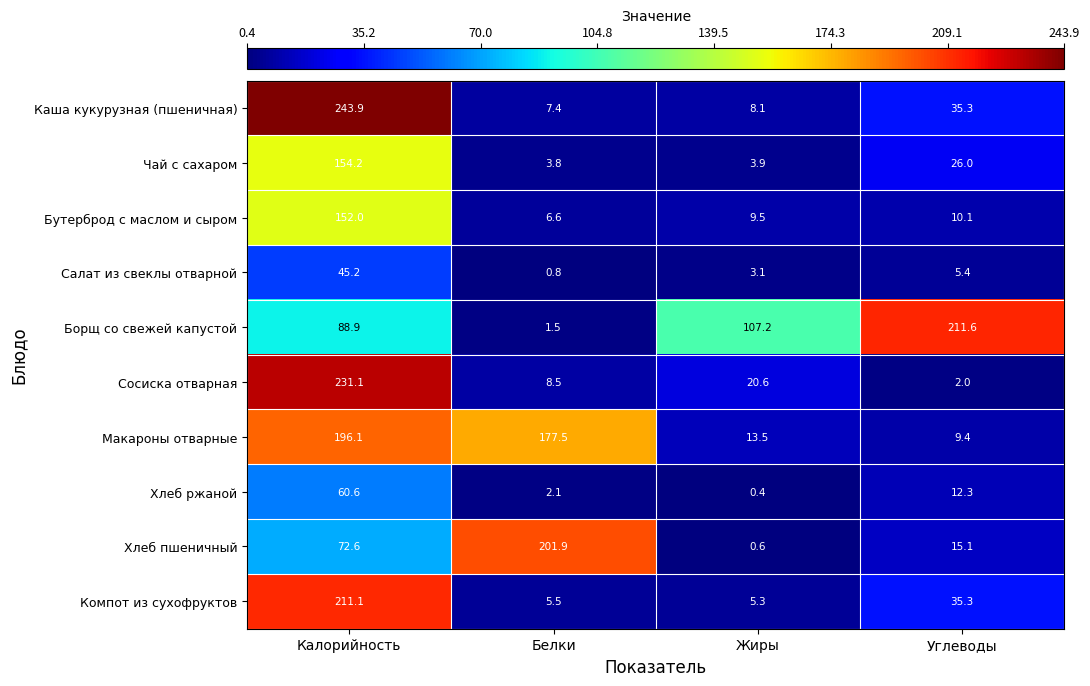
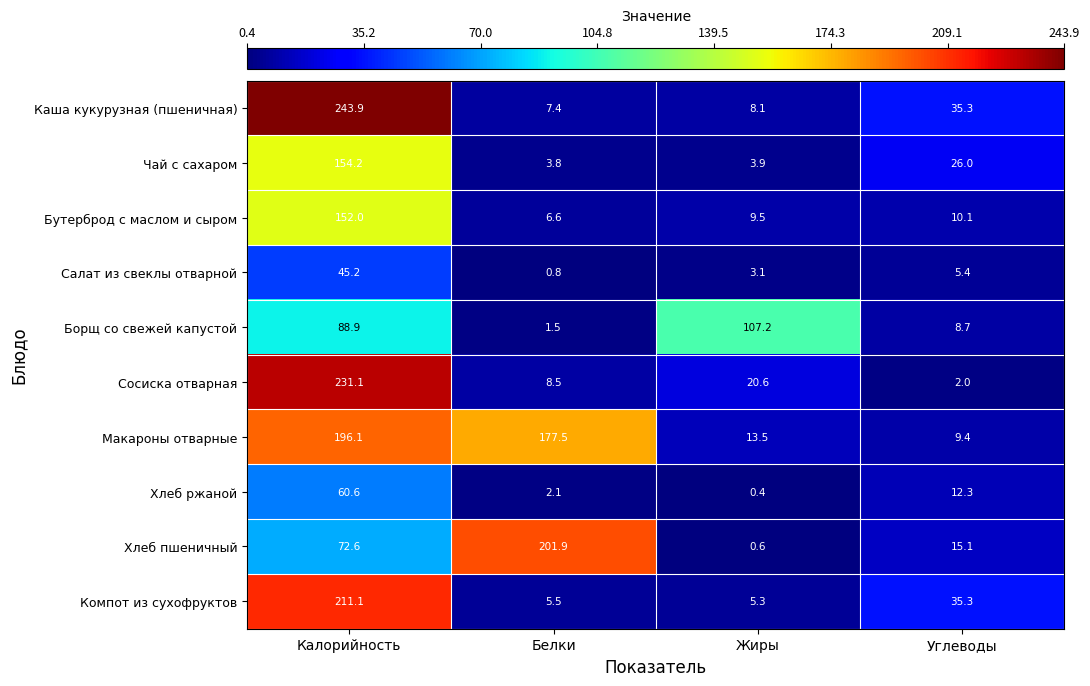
Борщ со свежей капустой, Углеводы: 211.6 -> 8.7
